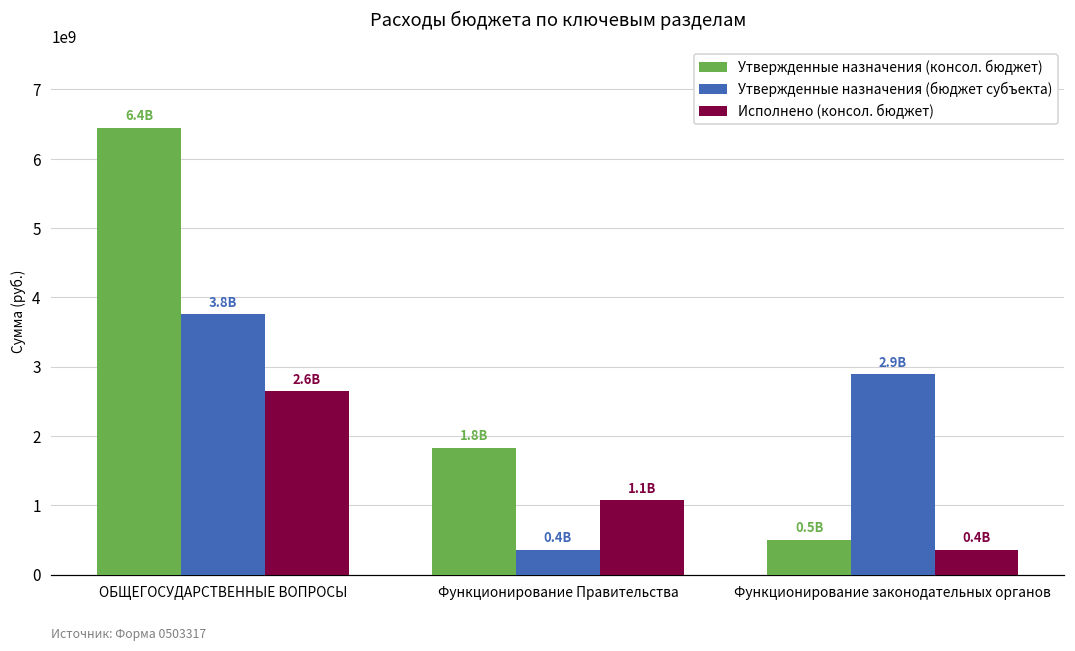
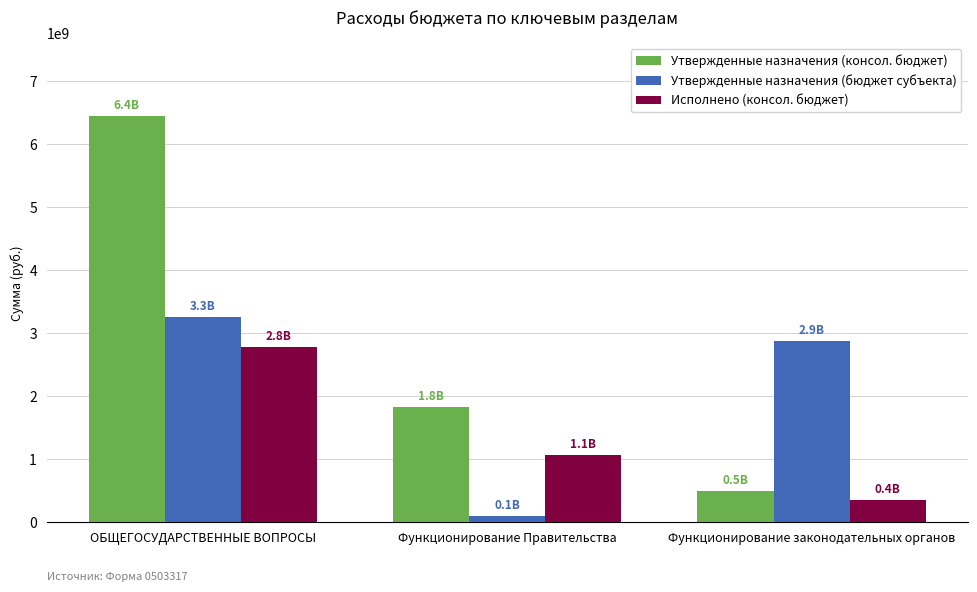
Утвержденные назначения (бюджет субъекта), ОБЩЕГОСУДАРСТВЕННЫЕ ВОПРОСЫ: 3.8B -> 3.3B
Исполнено (консол. бюджет), ОБЩЕГОСУДАРСТВЕННЫЕ ВОПРОСЫ: 2.6B -> 2.8B
Утвержденные назначения (бюджет субъекта), Функционирование Правительства: 0.4B -> 0.1B
